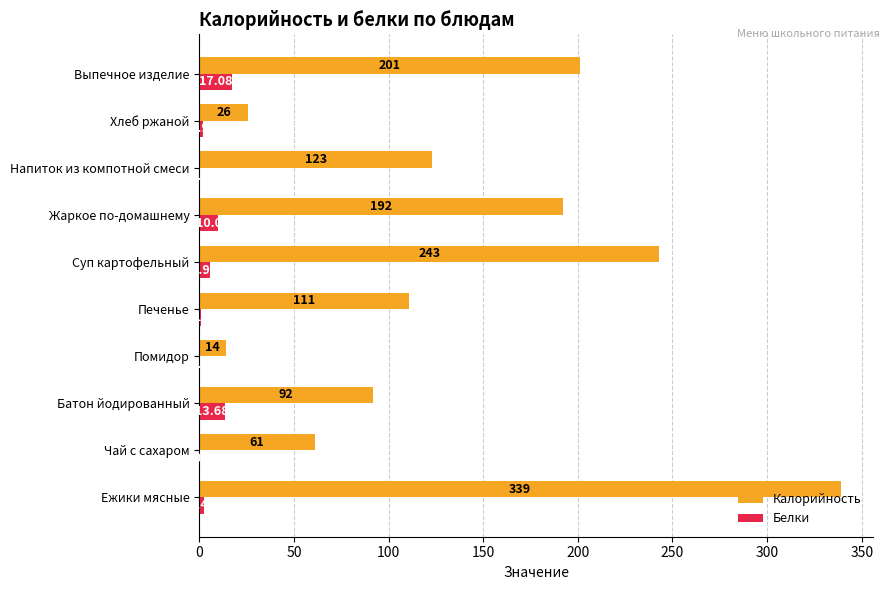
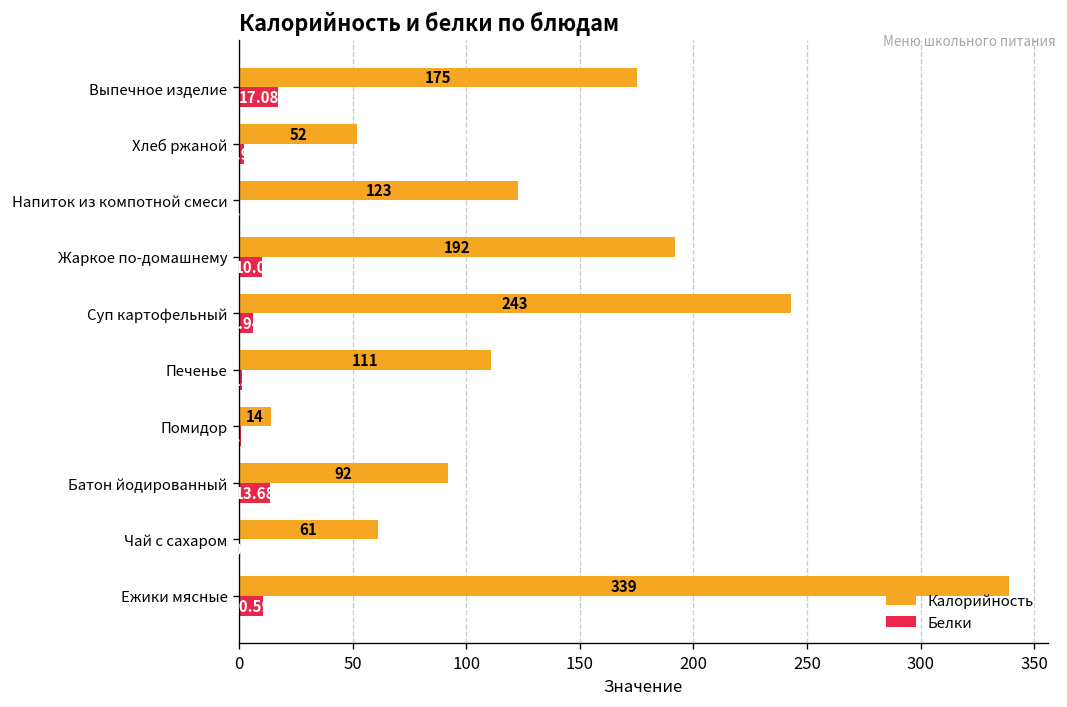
Калорийность, Выпечное изделие: 201 -> 175
Калорийность, Хлеб ржаной: 26 -> 52
Белки, Ежики мясные: 2 -> 11
